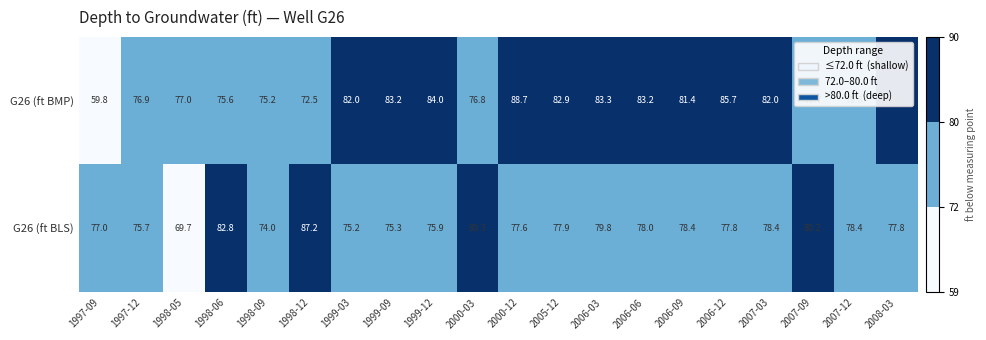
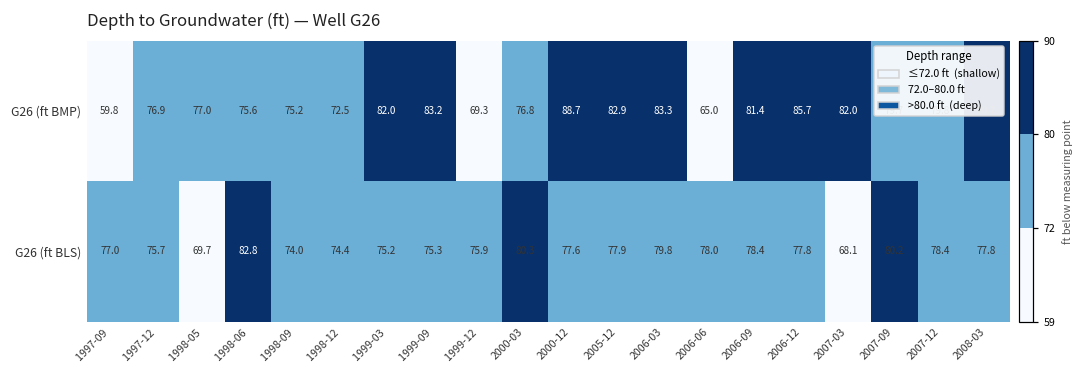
G26 (ft BMP), 1999-12: 84.0 -> 69.3
G26 (ft BMP), 2006-06: 83.2 -> 65.0
G26 (ft BLS), 1998-12: 87.2 -> 74.4
G26 (ft BLS), 2007-03: 78.4 -> 68.1
